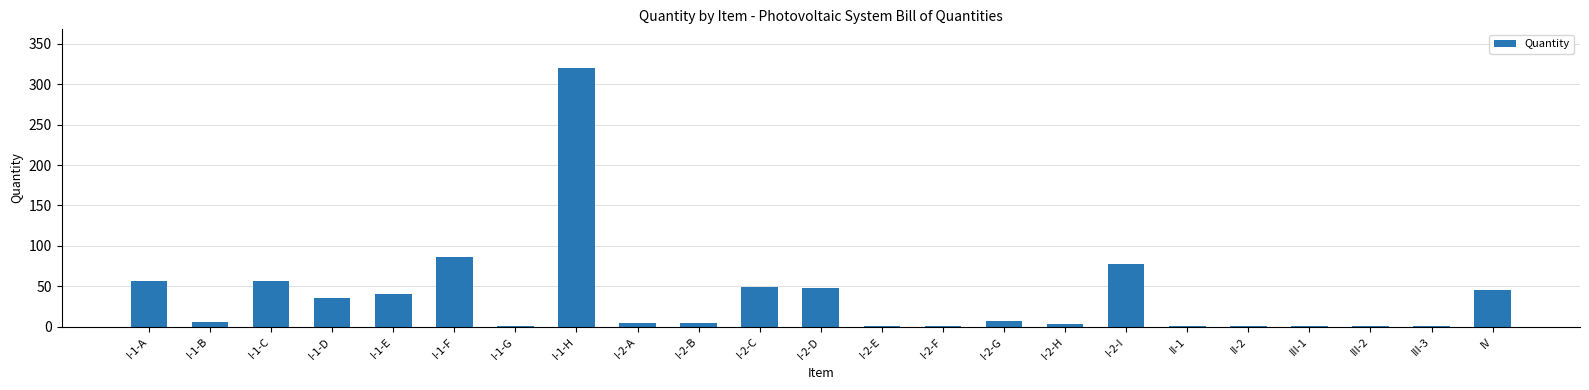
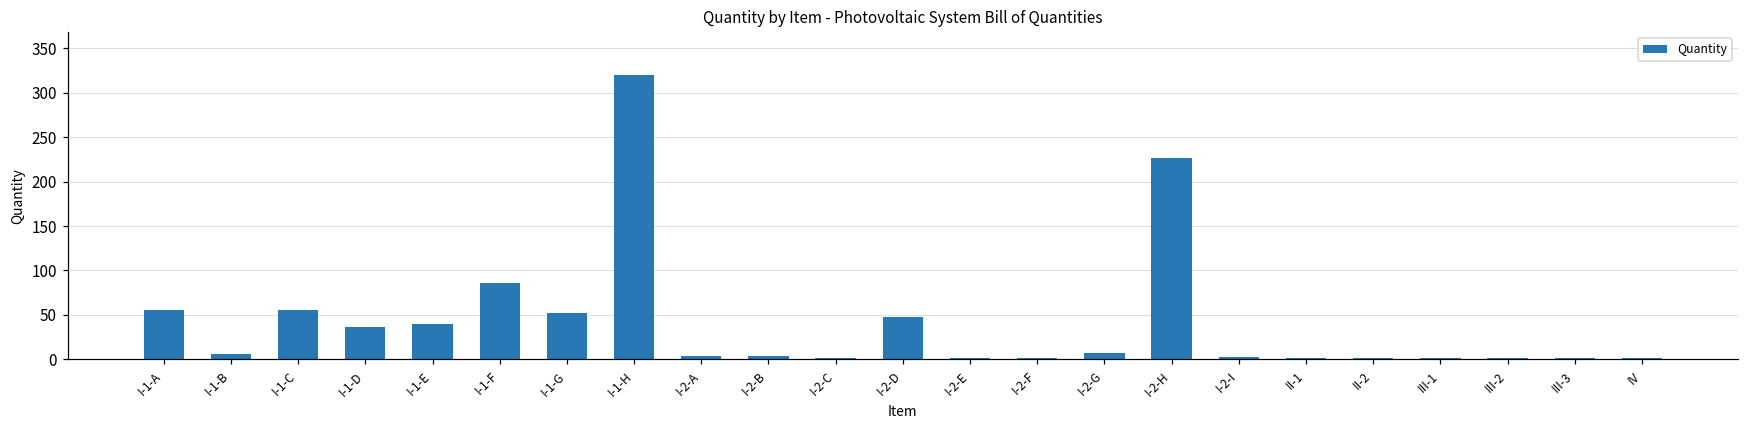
I-1-G: 0 -> 50
I-2-C: 50 -> 0
I-2-H: 0 -> 230
I-2-I: 80 -> 0
IV: 50 -> 0
